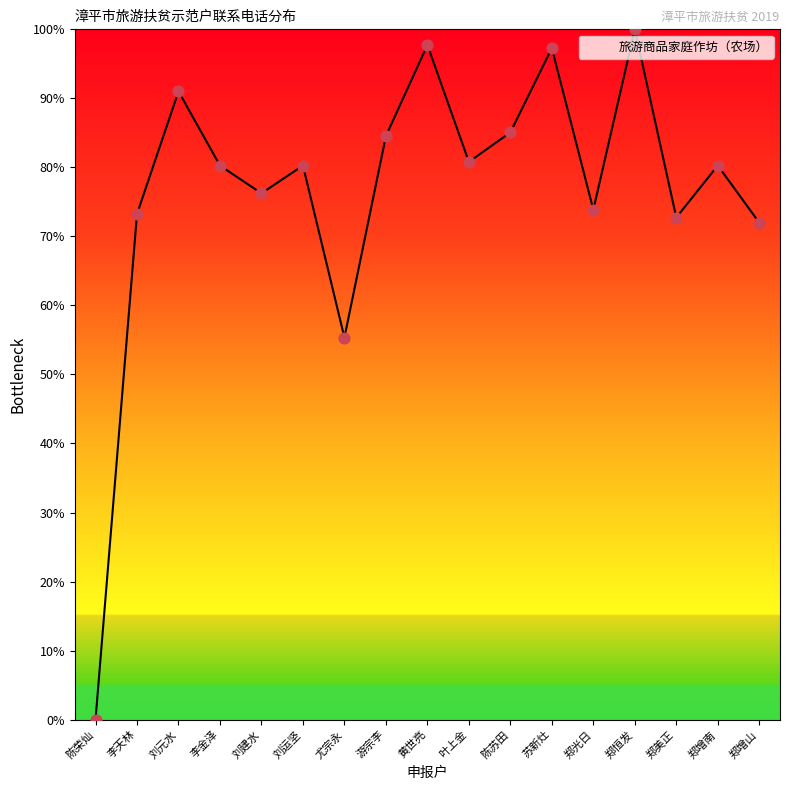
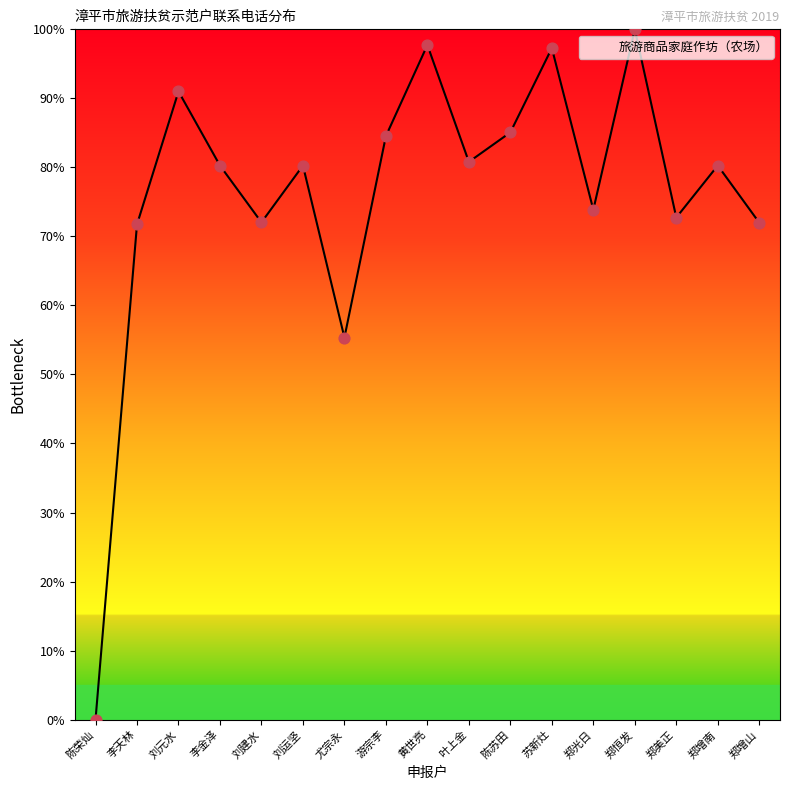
李天林: 73% -> 72%
刘建水: 76% -> 72%
